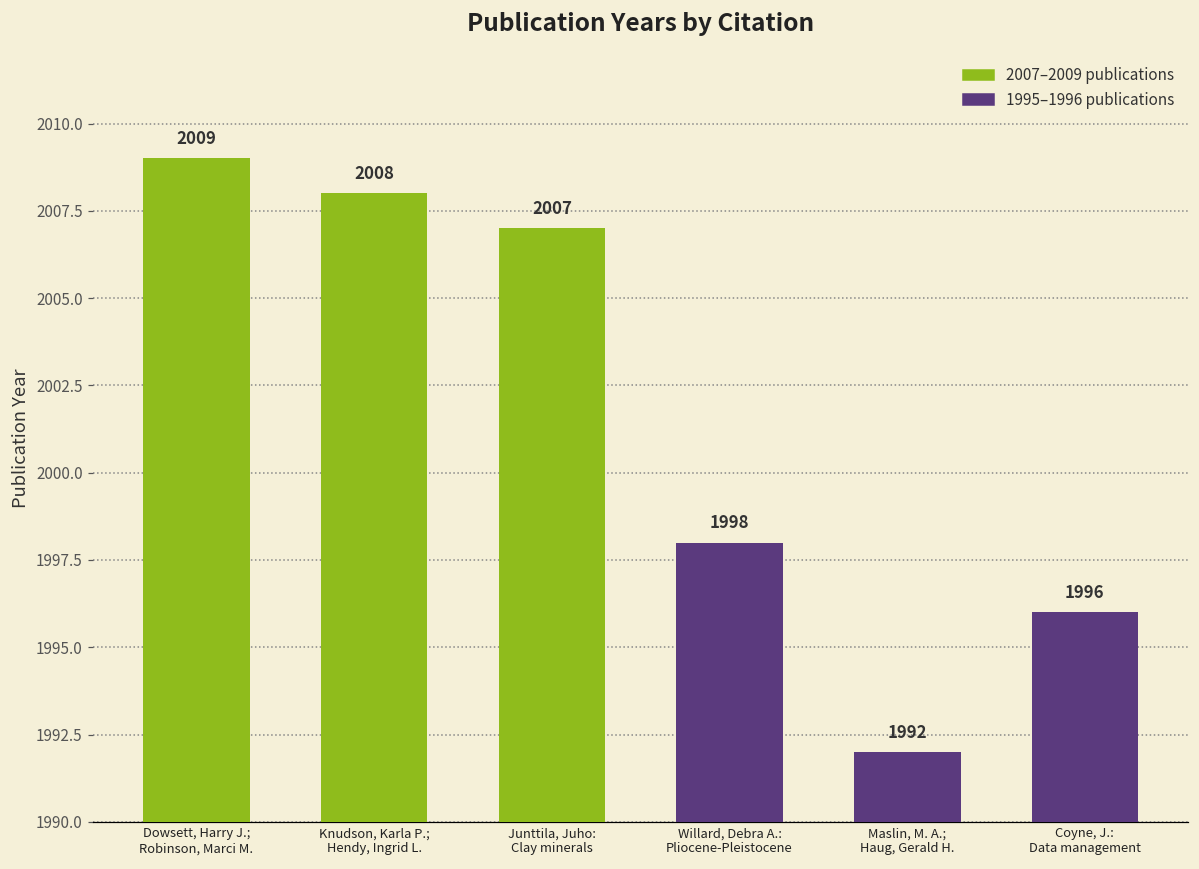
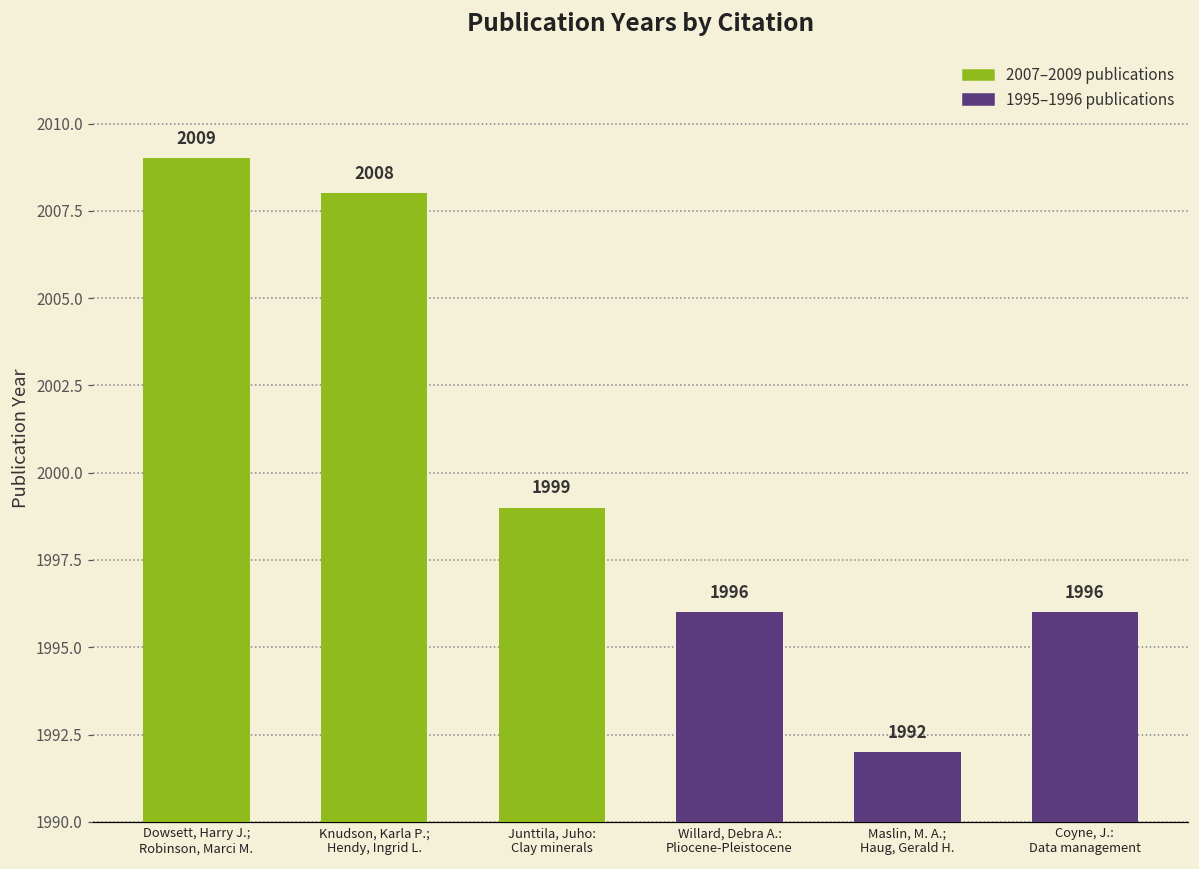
Junttila, Juho: Clay minerals: 2007 -> 1999
Willard, Debra A.: Pliocene-Pleistocene: 1998 -> 1996
